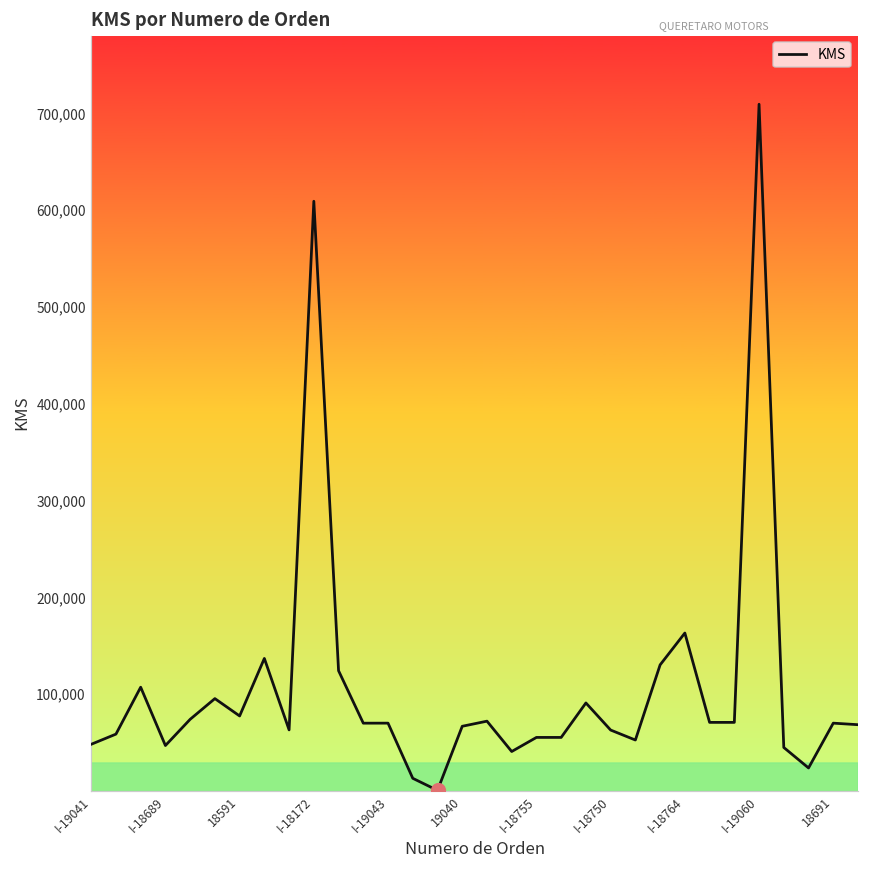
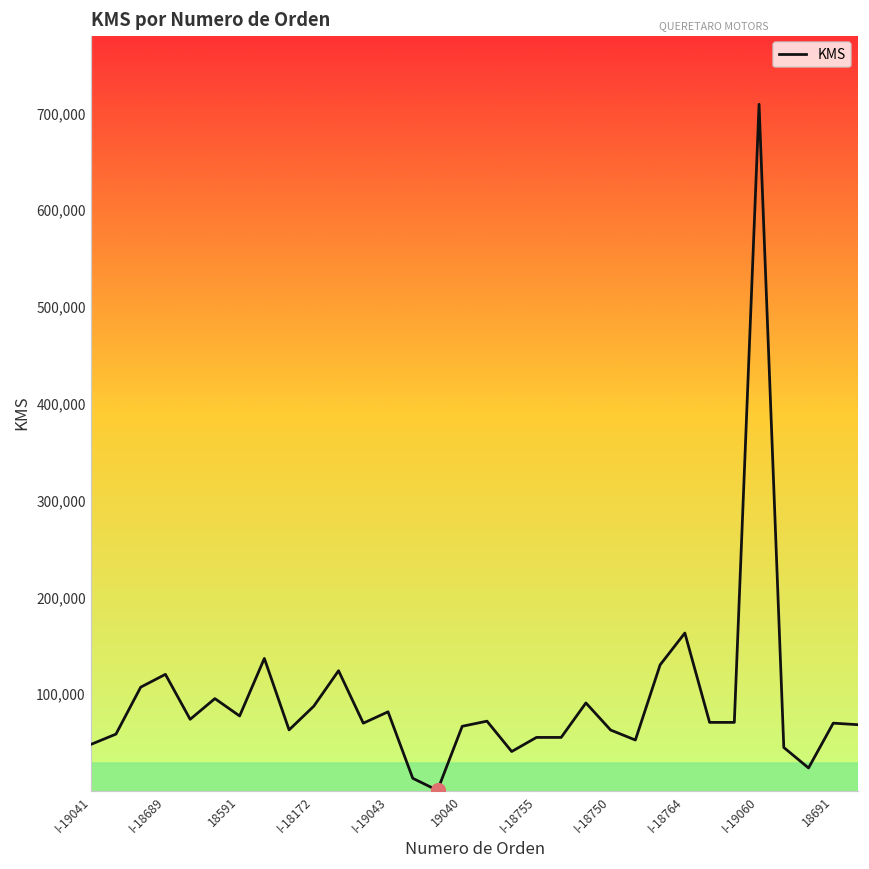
KMS, I-18689: 50,000 -> 120,000
KMS, I-18172: 610,000 -> 90,000
KMS, I-19043: 70,000 -> 80,000
